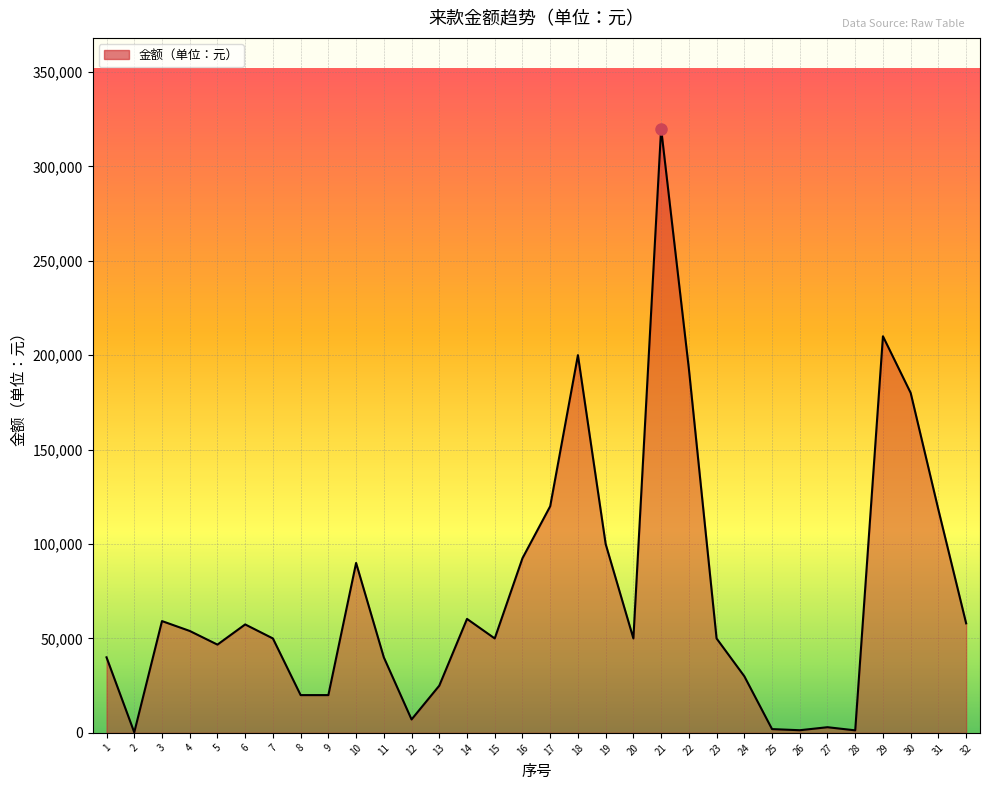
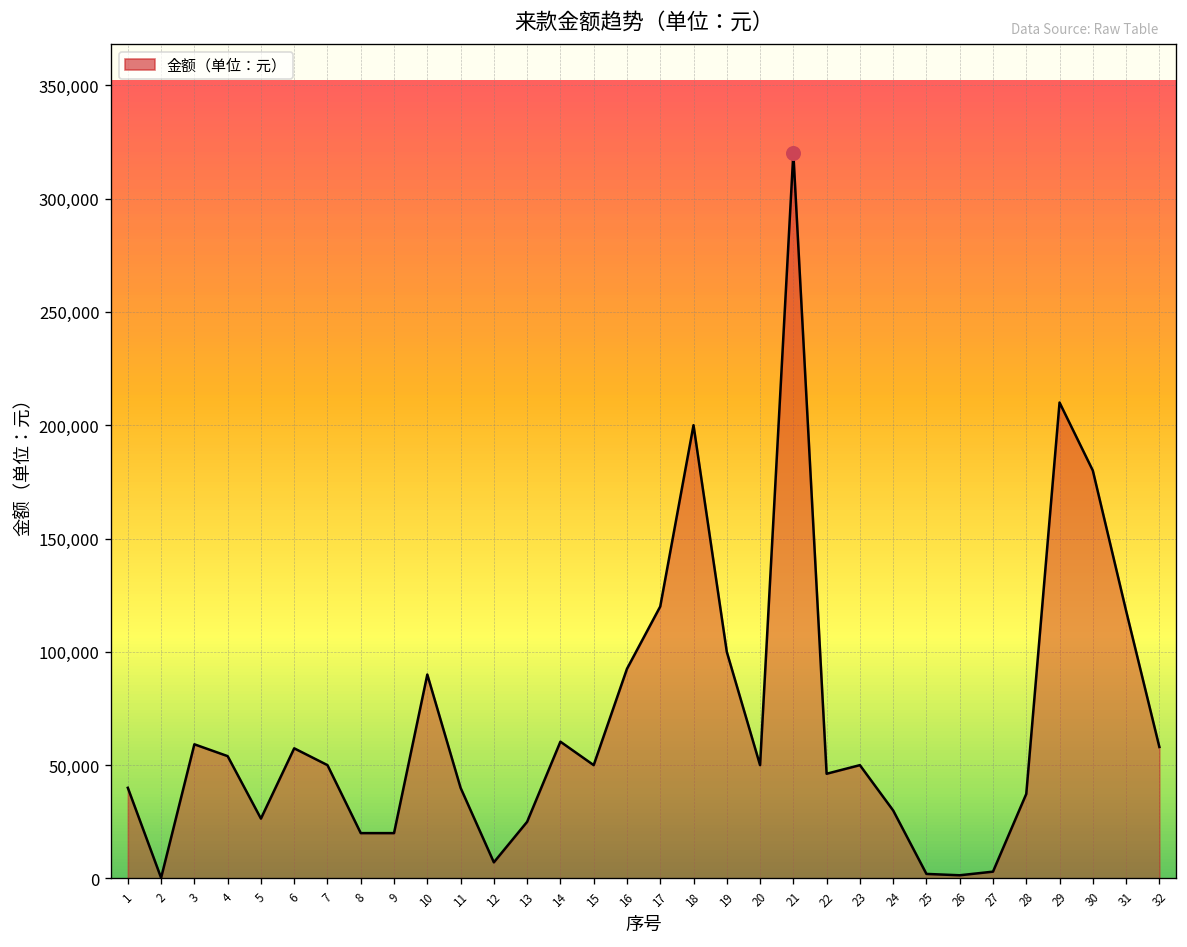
金额（单位：元）, 5: 47,000 -> 26,000
金额（单位：元）, 22: 193,000 -> 46,000
金额（单位：元）, 28: 1,000 -> 37,000
